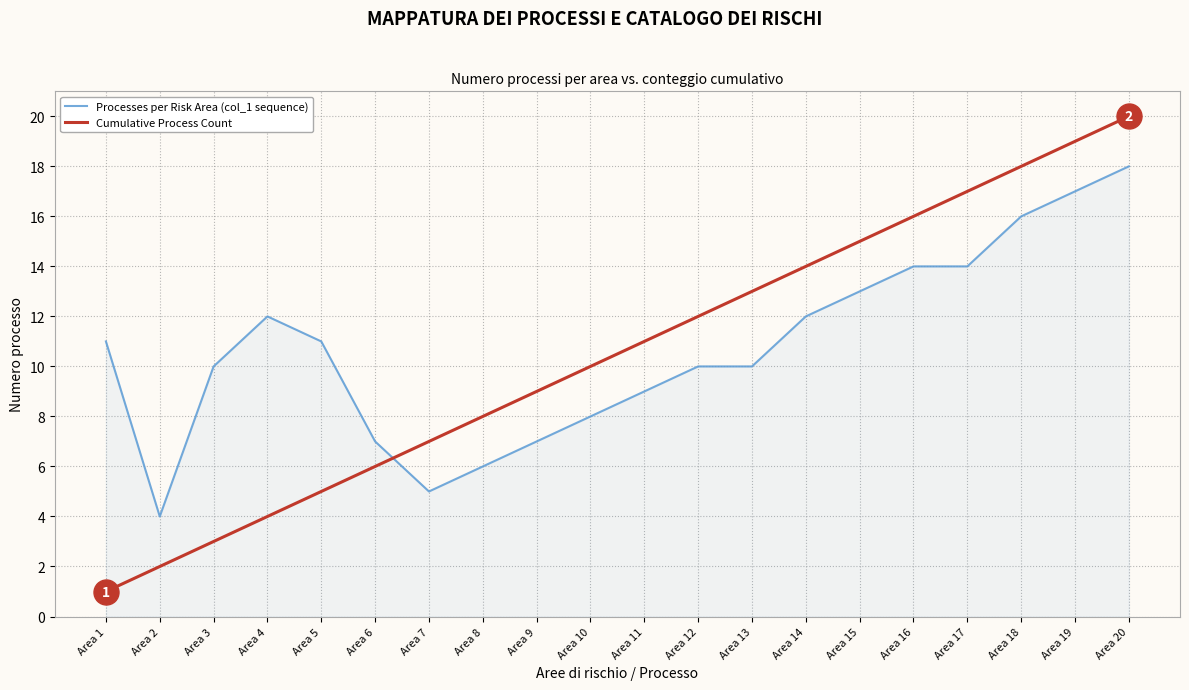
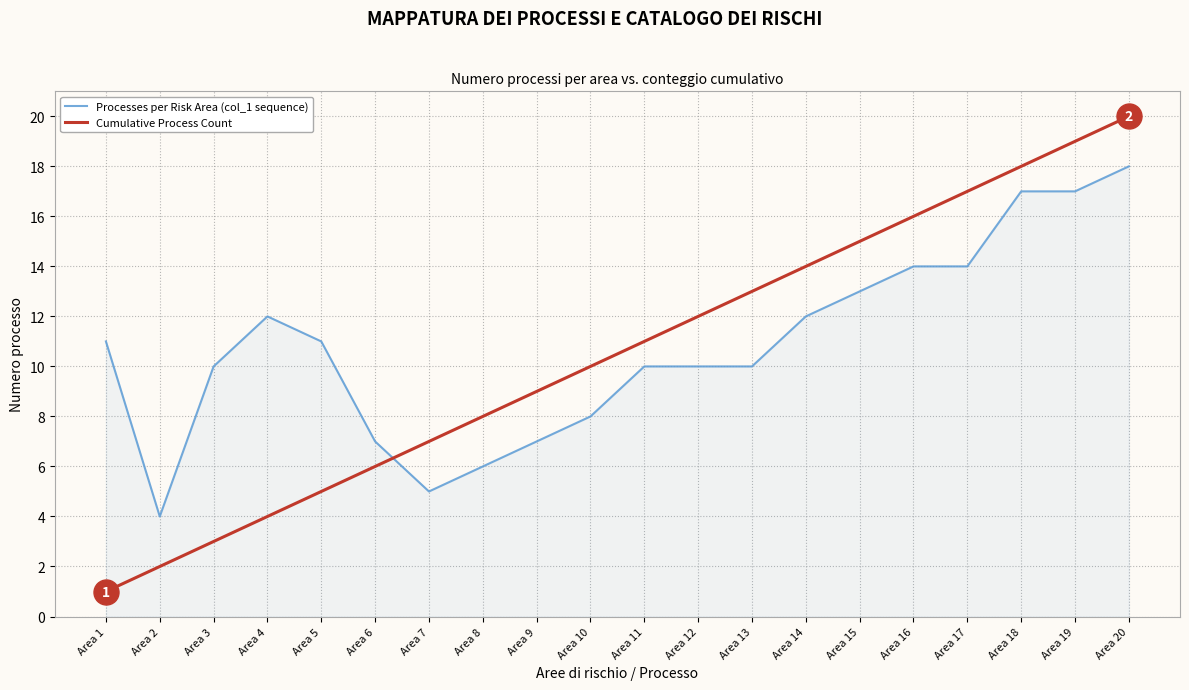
Processes per Risk Area (col_1 sequence), Area 11: 9 -> 10
Processes per Risk Area (col_1 sequence), Area 18: 16 -> 17
